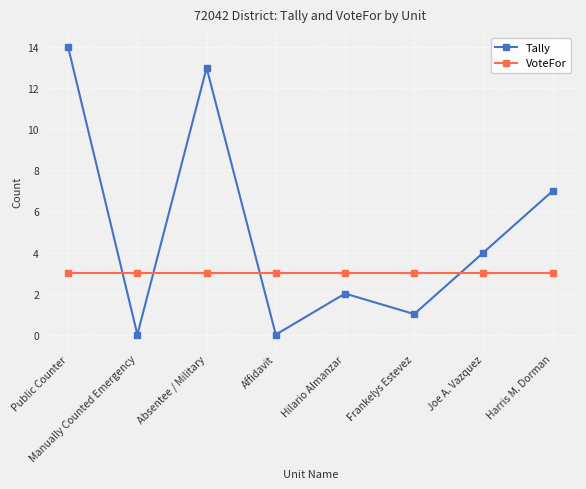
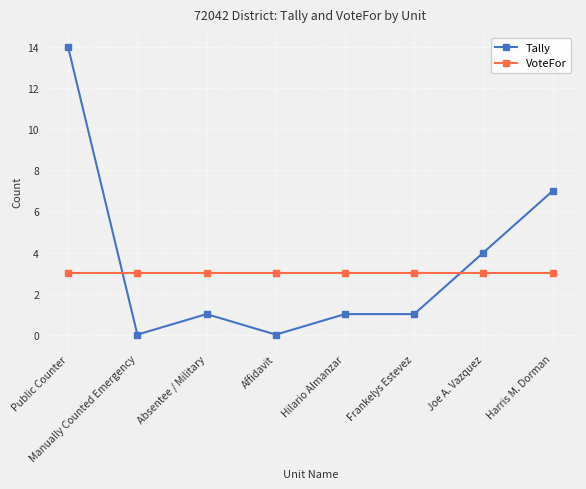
Tally, Absentee / Military: 13 -> 1
Tally, Hilario Almanzar: 2 -> 1
